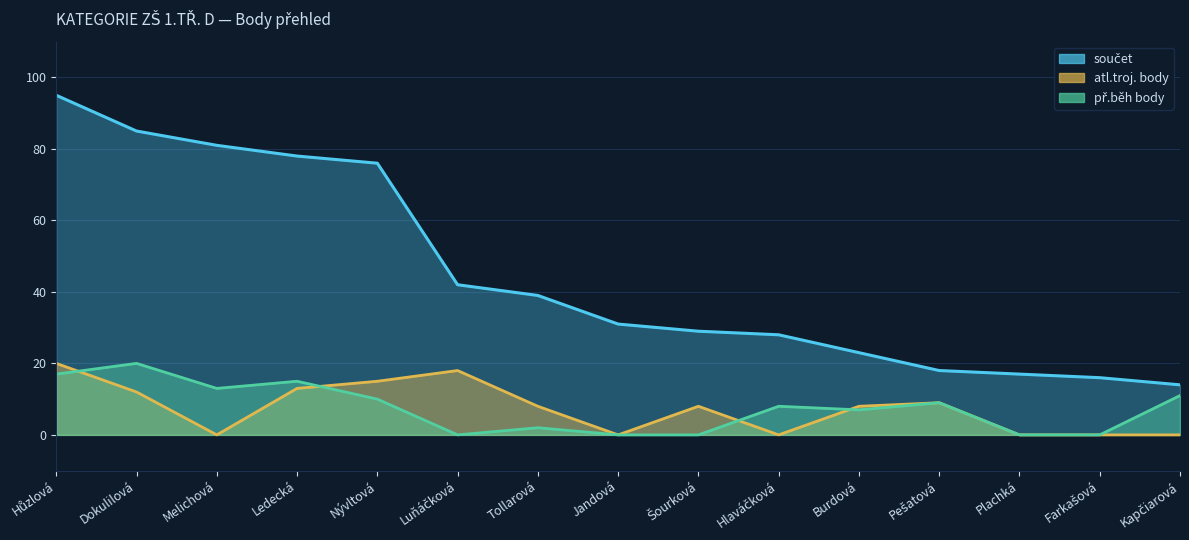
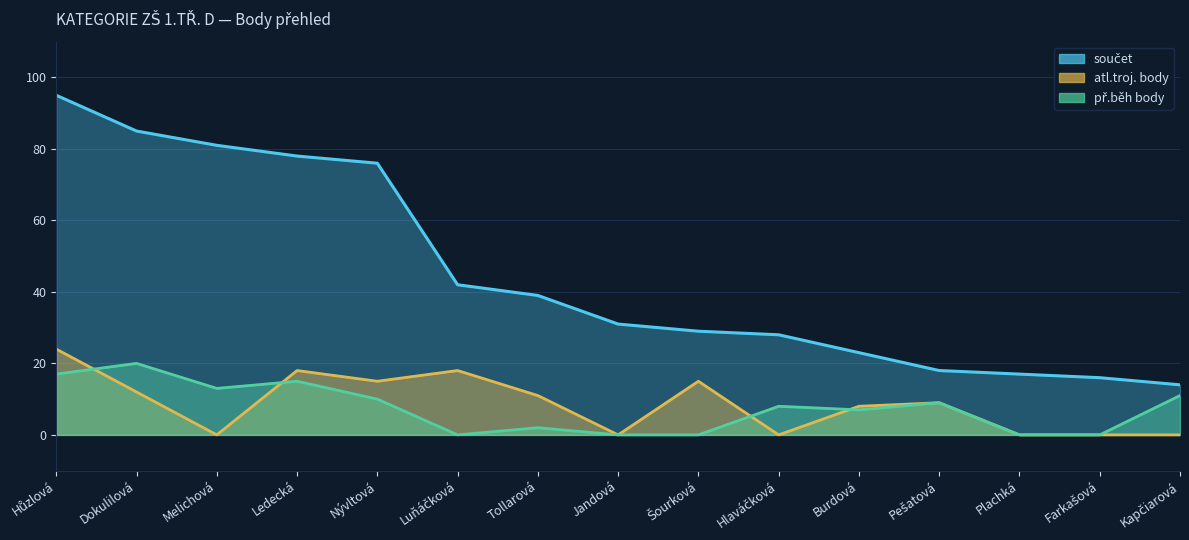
atl.troj. body, Hůzlová: 20 -> 24
atl.troj. body, Ledecká: 13 -> 18
atl.troj. body, Tollarová: 8 -> 11
atl.troj. body, Šourková: 8 -> 15
